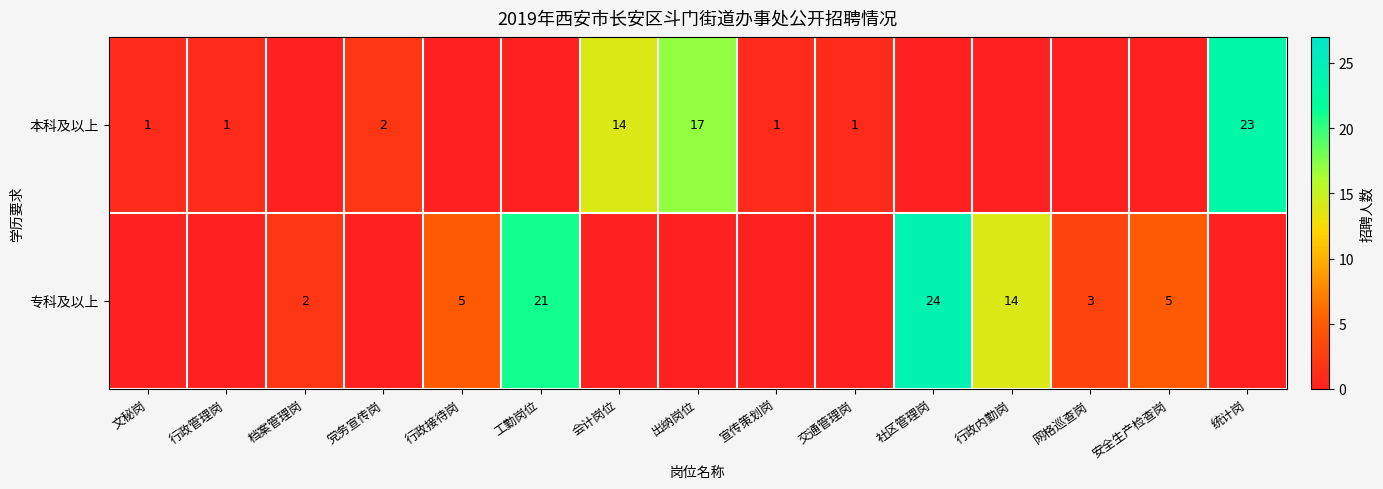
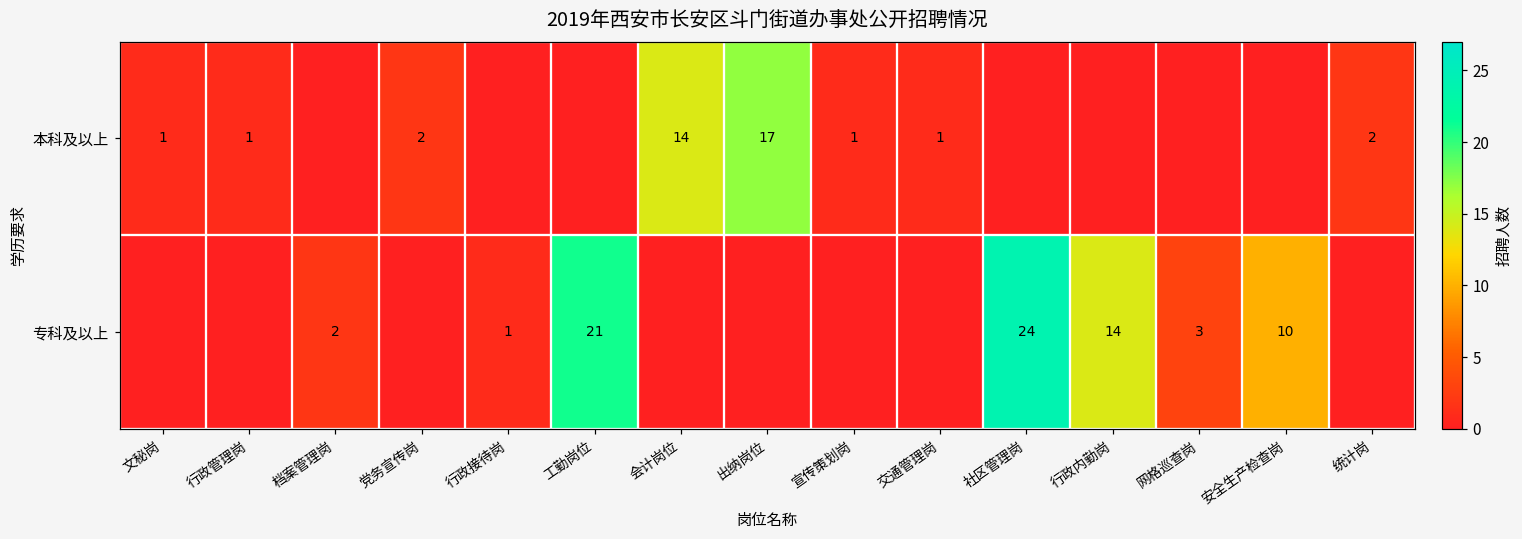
本科及以上, 统计岗: 23 -> 2
专科及以上, 行政接待岗: 5 -> 1
专科及以上, 安全生产检查岗: 5 -> 10
